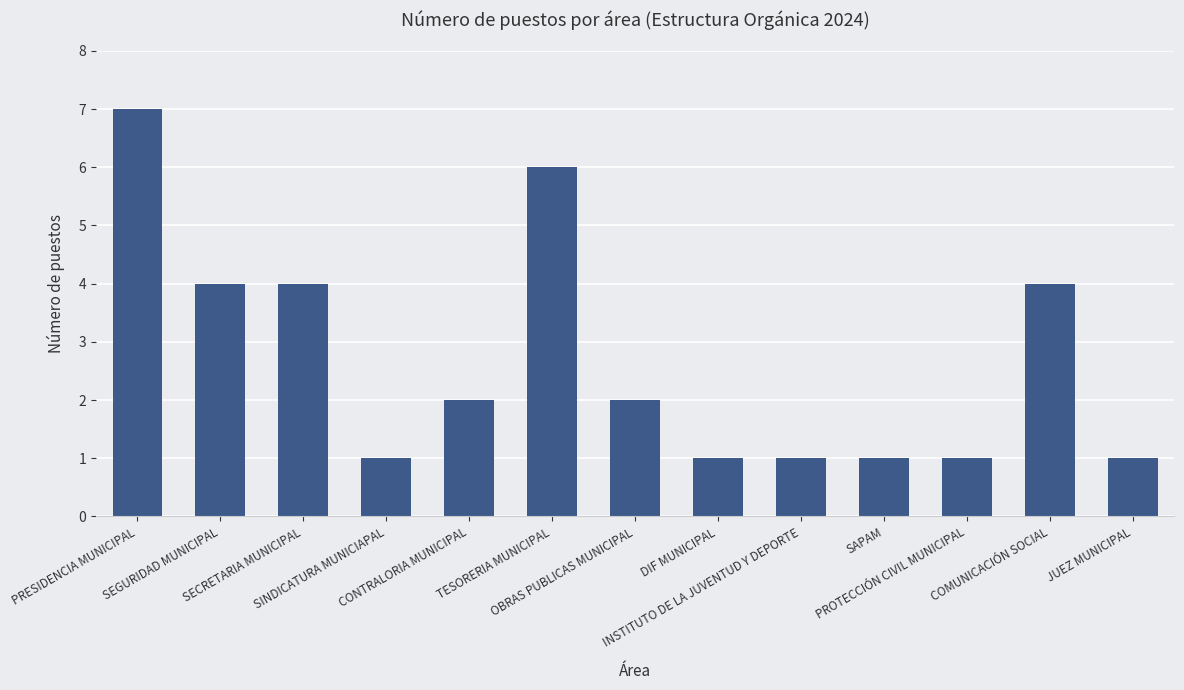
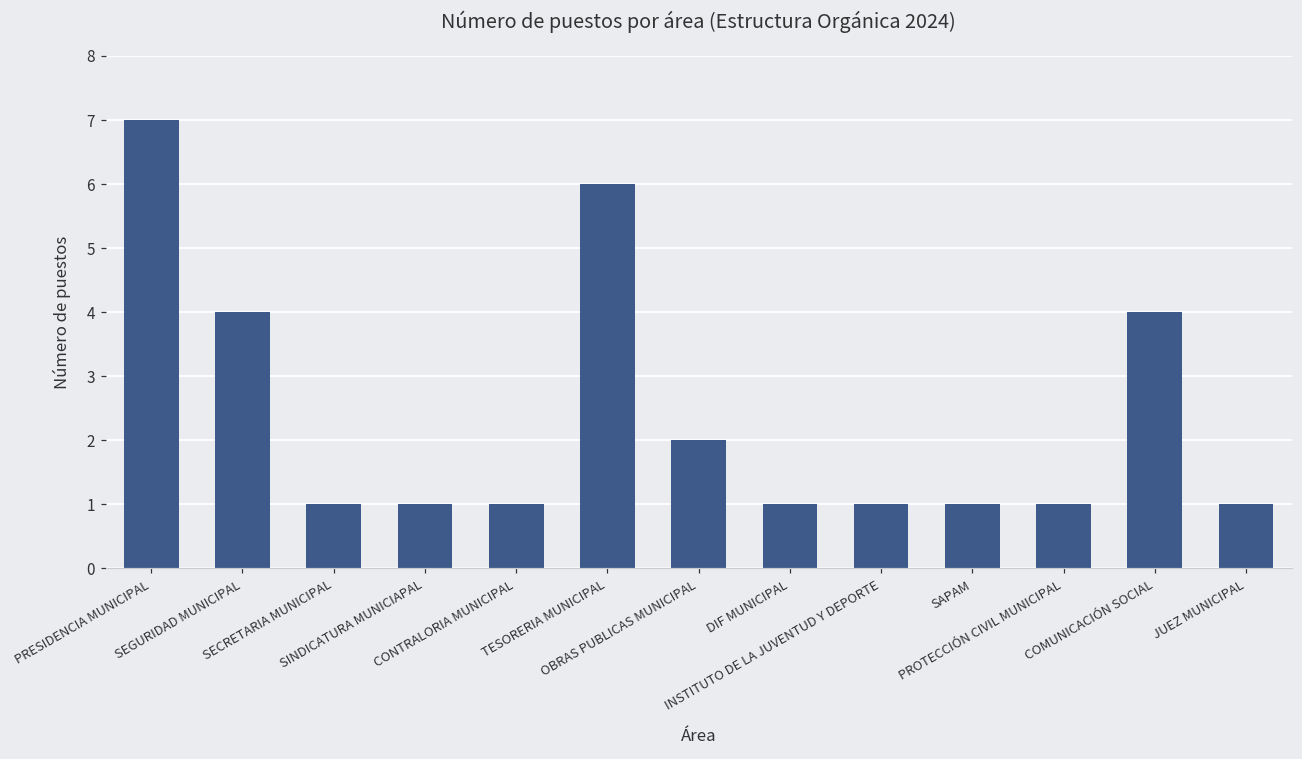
SECRETARIA MUNICIPAL: 4 -> 1
CONTRALORIA MUNICIPAL: 2 -> 1
